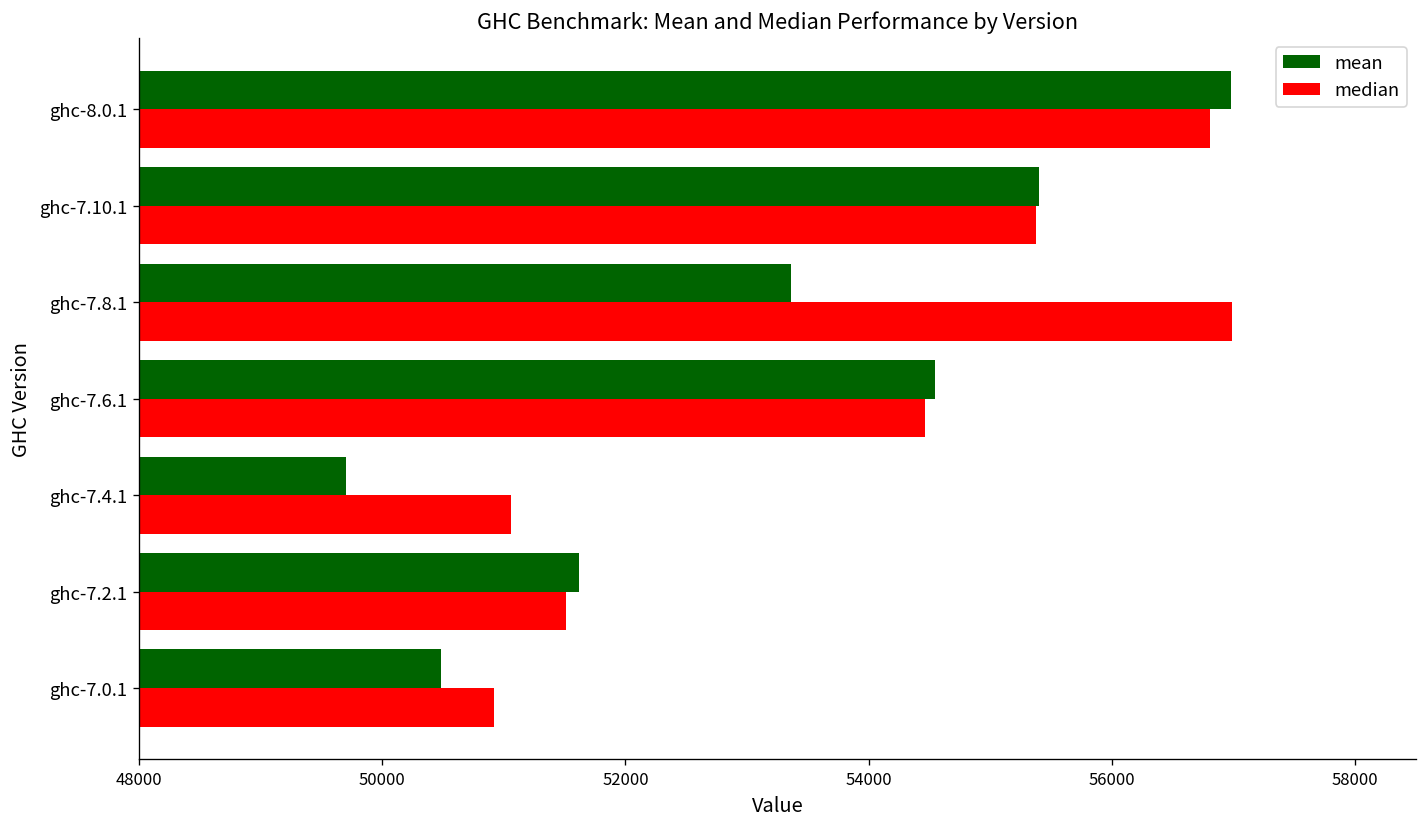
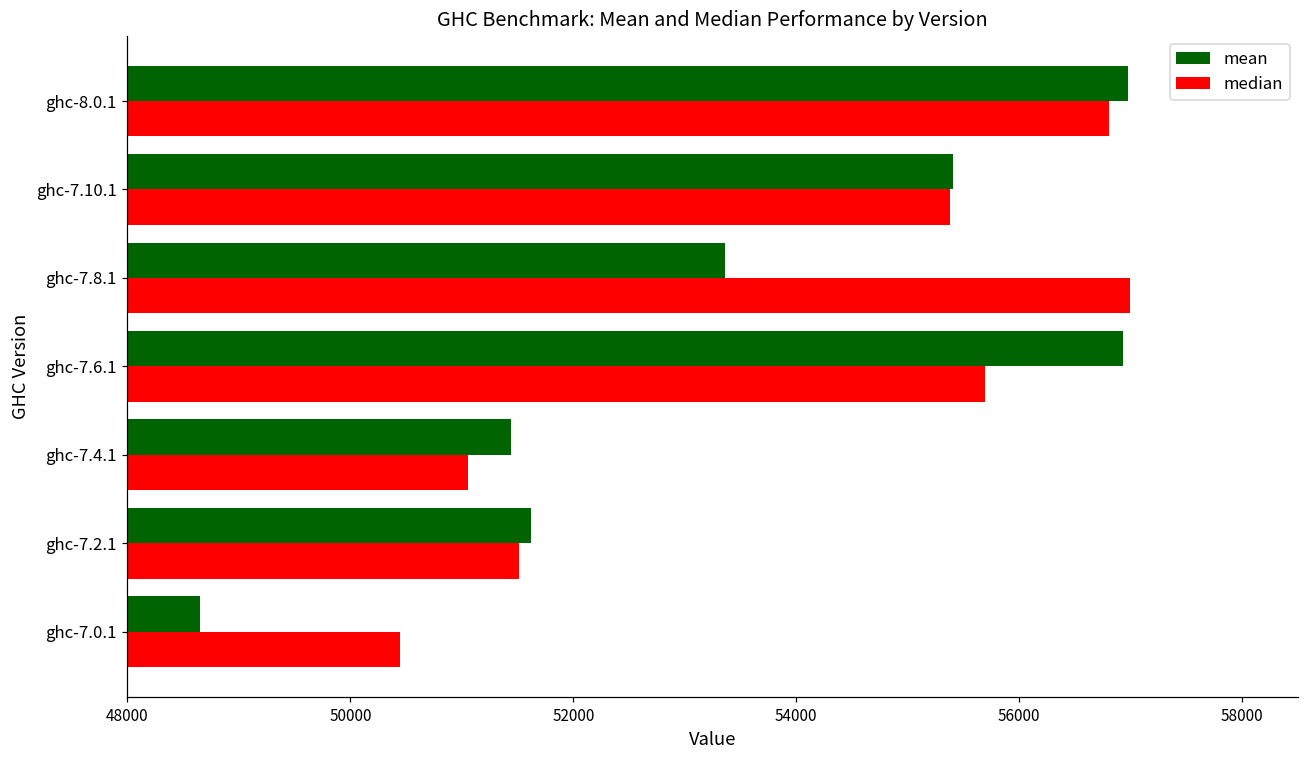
mean, ghc-7.6.1: 54550 -> 56930
median, ghc-7.6.1: 54470 -> 55690
mean, ghc-7.4.1: 49700 -> 51450
mean, ghc-7.0.1: 50480 -> 48650
median, ghc-7.0.1: 50920 -> 50450
